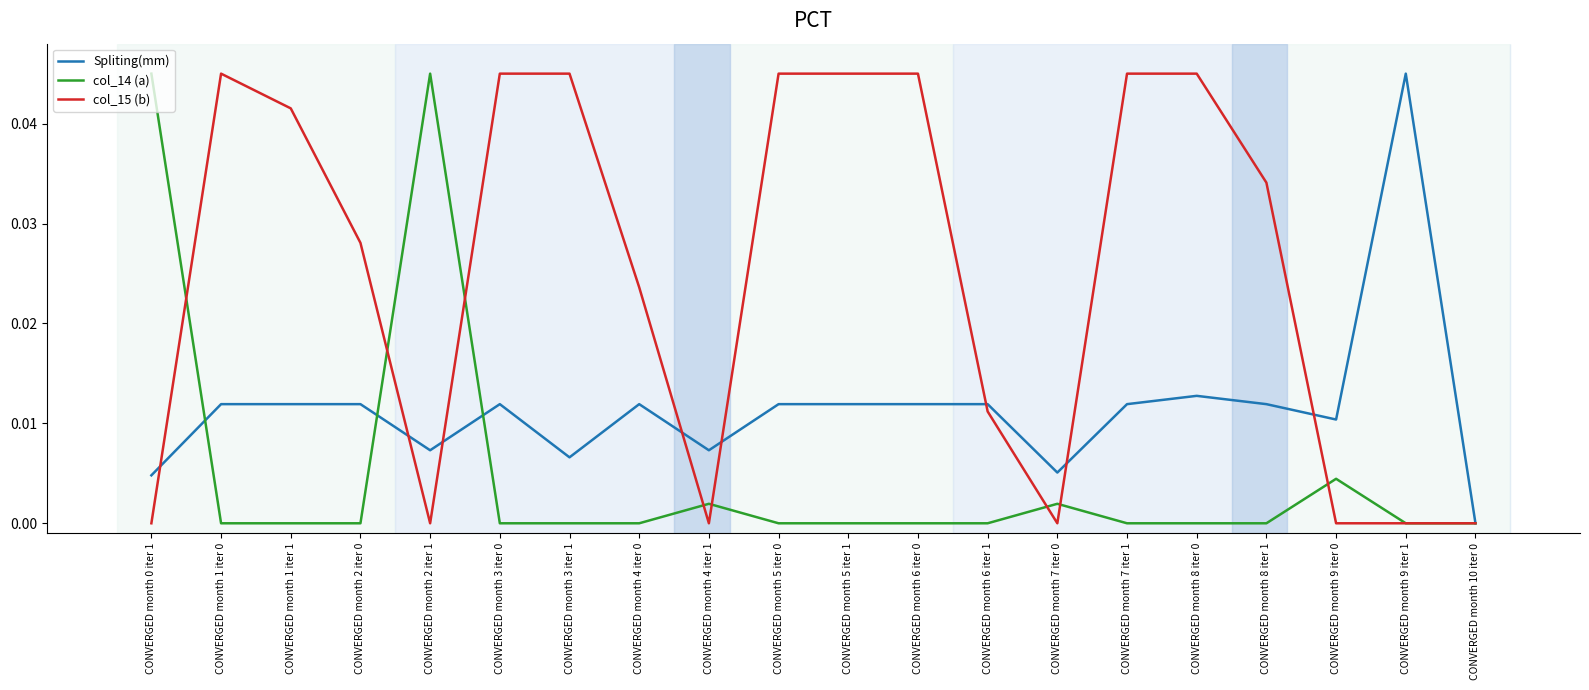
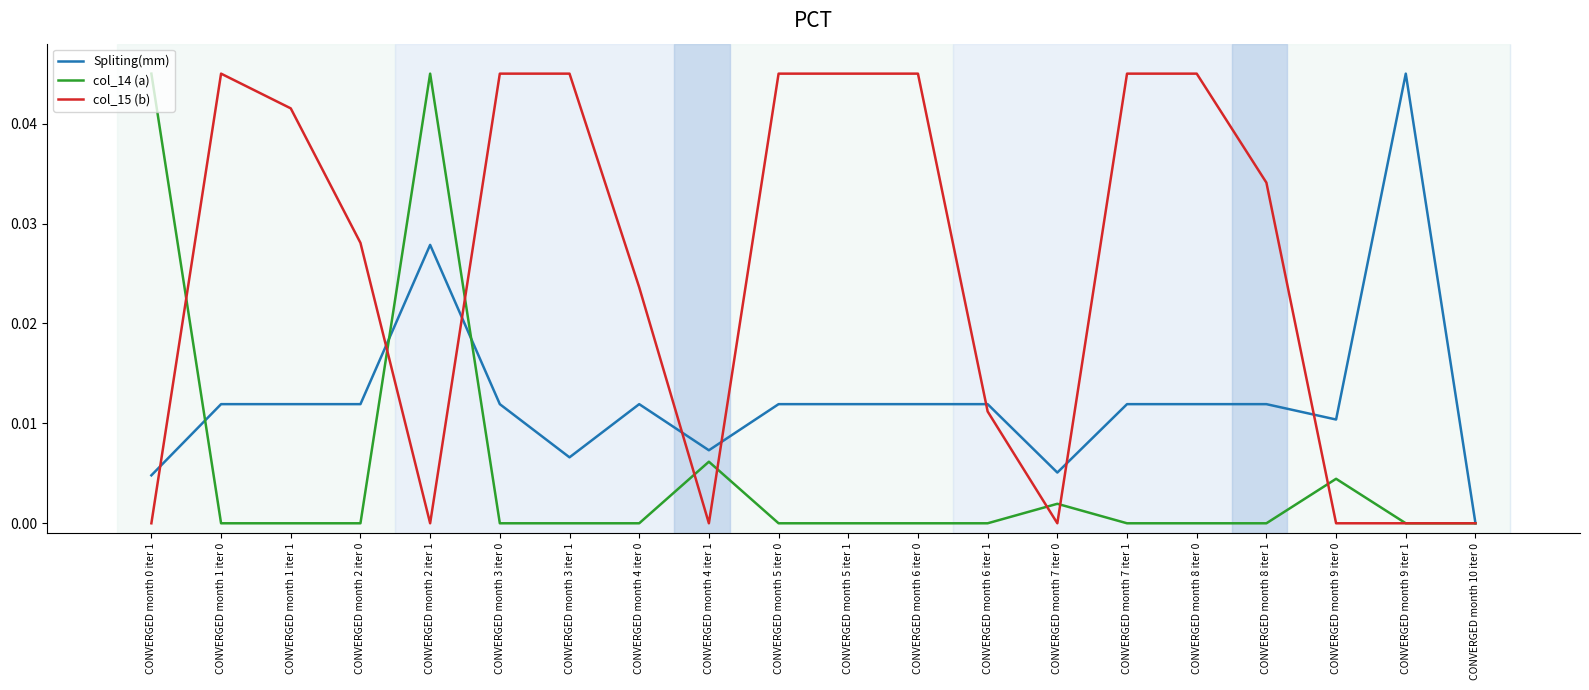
Spliting(mm), CONVERGED month 2 iter 1: 0.007 -> 0.028
col_14 (a), CONVERGED month 4 iter 1: 0.002 -> 0.006
Spliting(mm), CONVERGED month 8 iter 0: 0.013 -> 0.012
